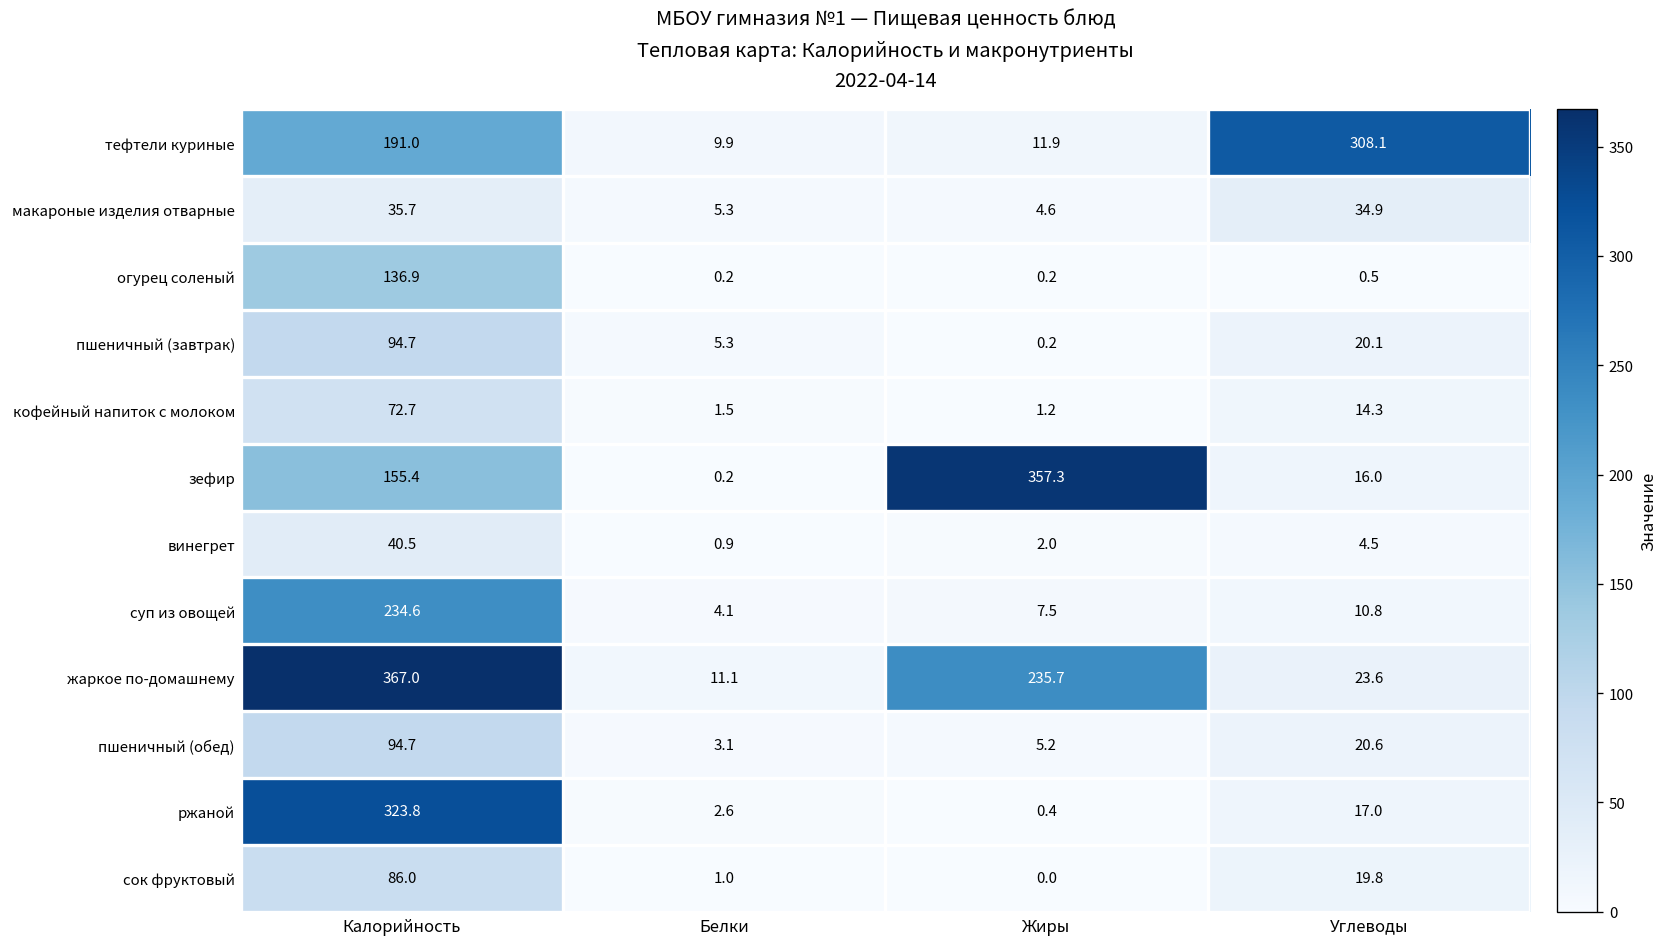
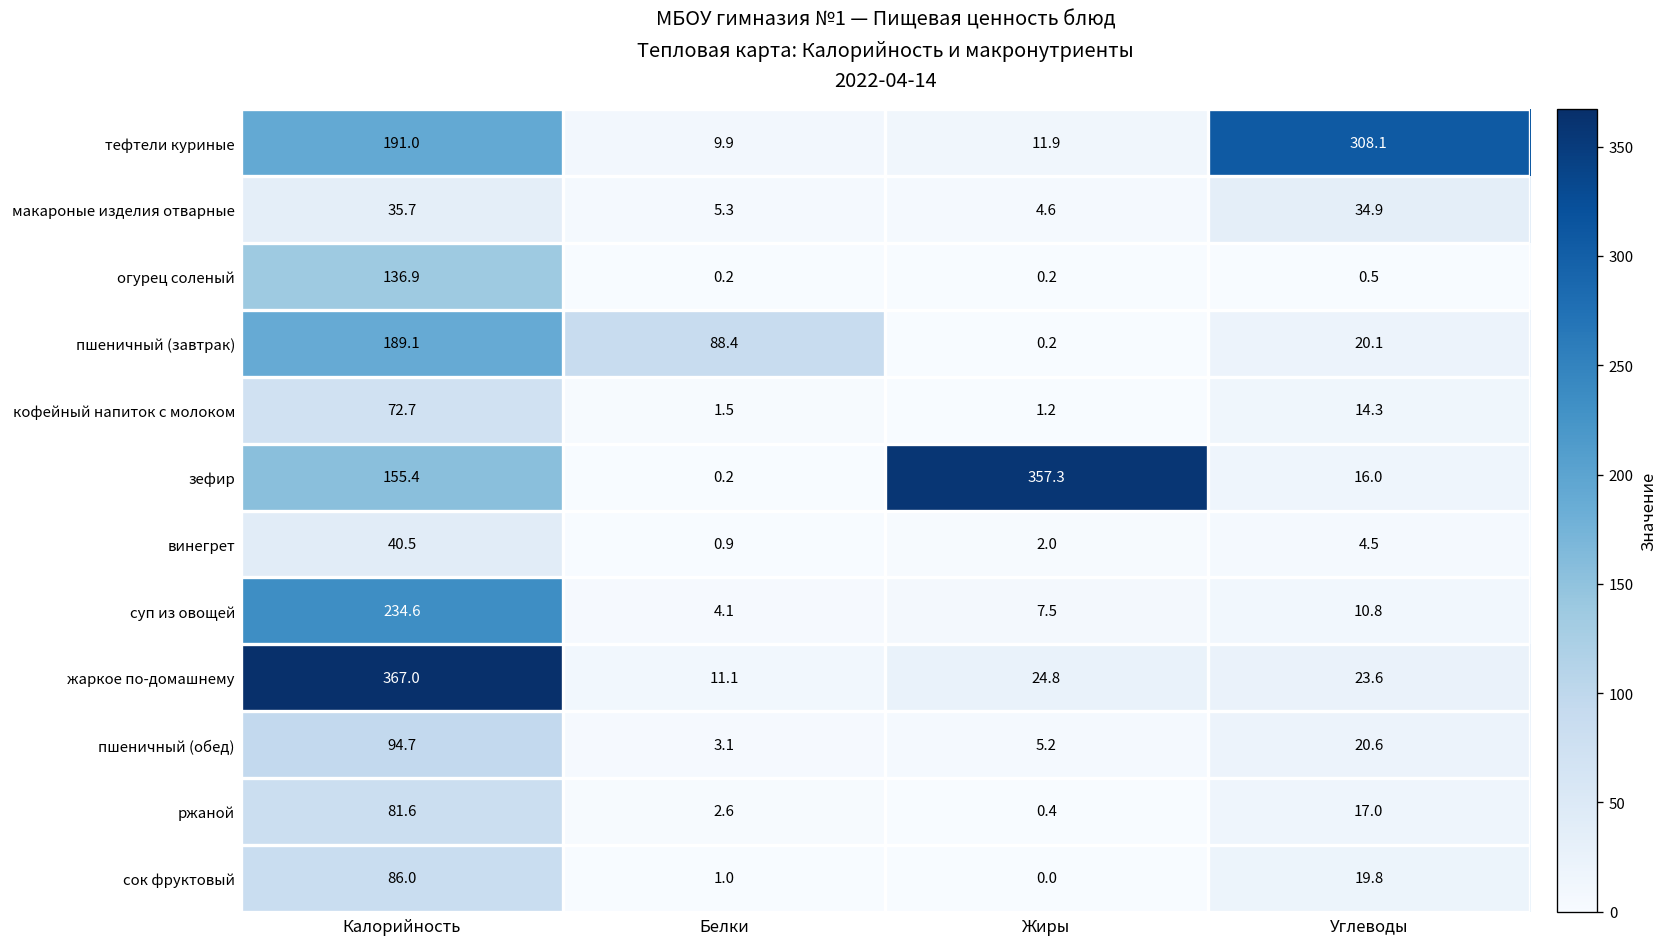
пшеничный (завтрак), Калорийность: 94.7 -> 189.1
пшеничный (завтрак), Белки: 5.3 -> 88.4
жаркое по-домашнему, Жиры: 235.7 -> 24.8
ржаной, Калорийность: 323.8 -> 81.6
